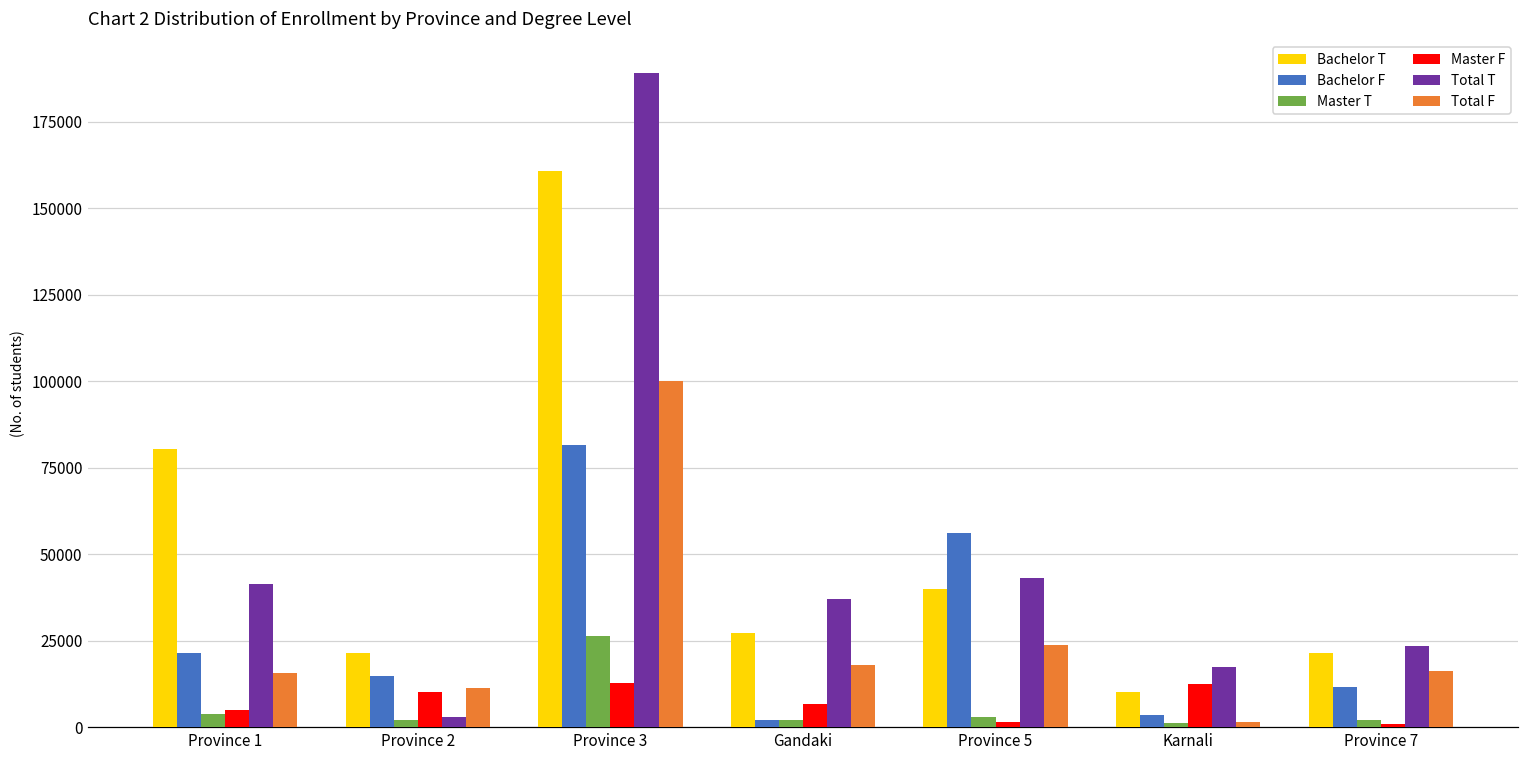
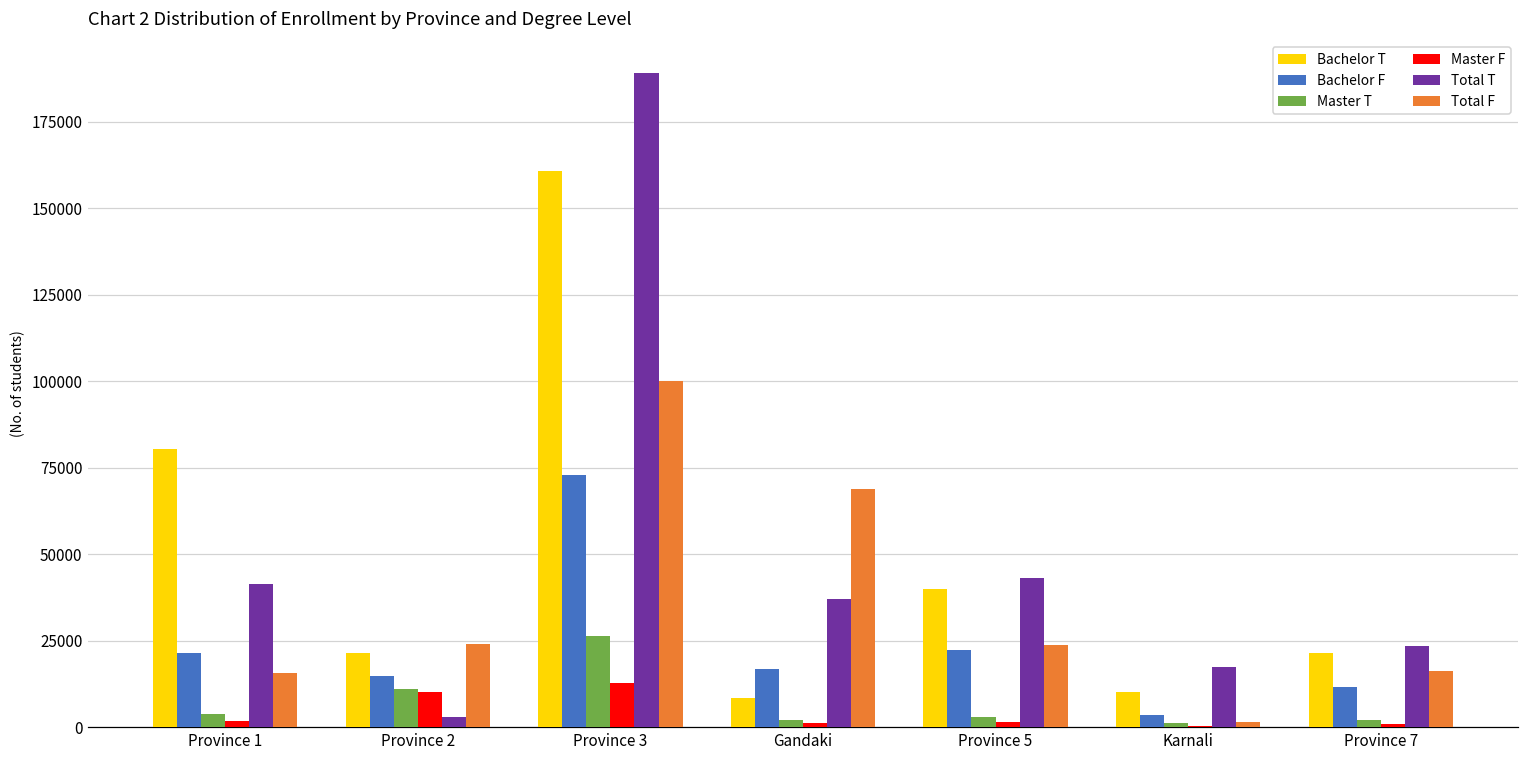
Master F, Province 1: 5000 -> 2000
Master T, Province 2: 2000 -> 11000
Total F, Province 2: 11000 -> 24000
Bachelor F, Province 3: 82000 -> 73000
Bachelor T, Gandaki: 27000 -> 9000
Bachelor F, Gandaki: 2000 -> 17000
Master F, Gandaki: 7000 -> 1000
Total F, Gandaki: 18000 -> 69000
Bachelor F, Province 5: 56000 -> 22000
Master F, Karnali: 12000 -> 0
